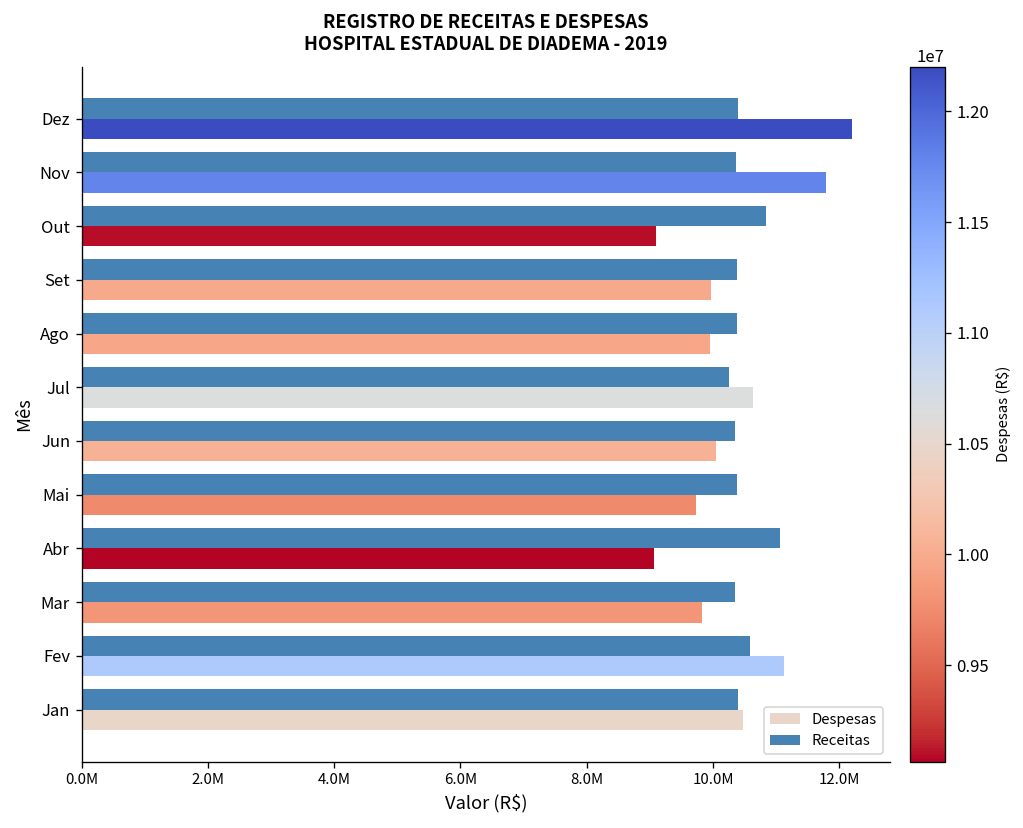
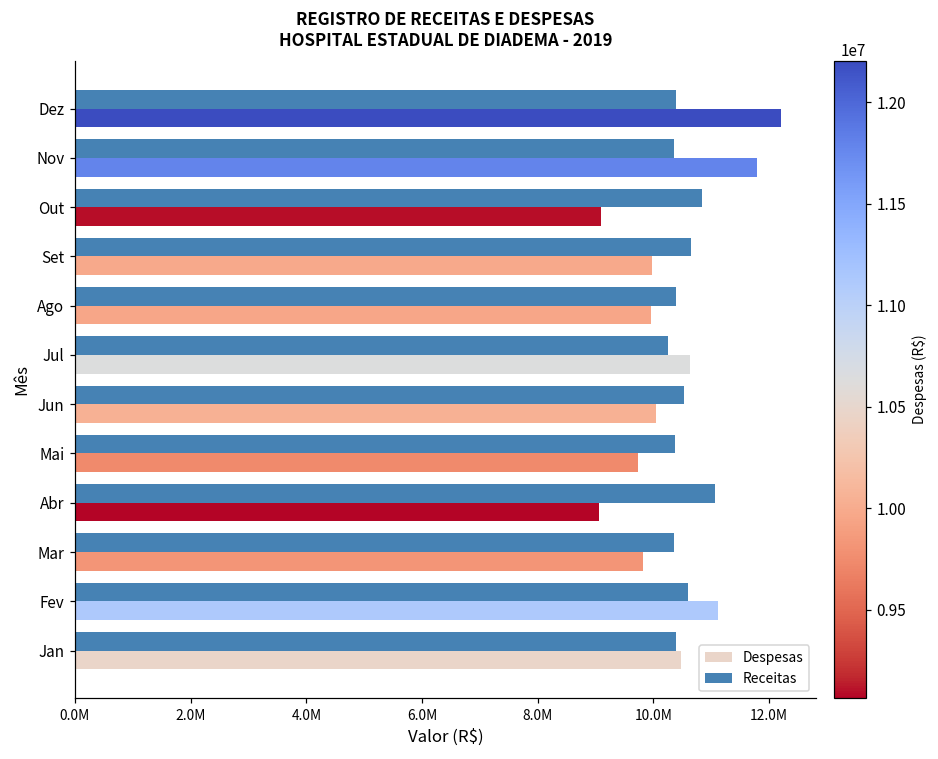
Receitas, Set: 10400000 -> 10600000
Receitas, Jun: 10400000 -> 10500000
